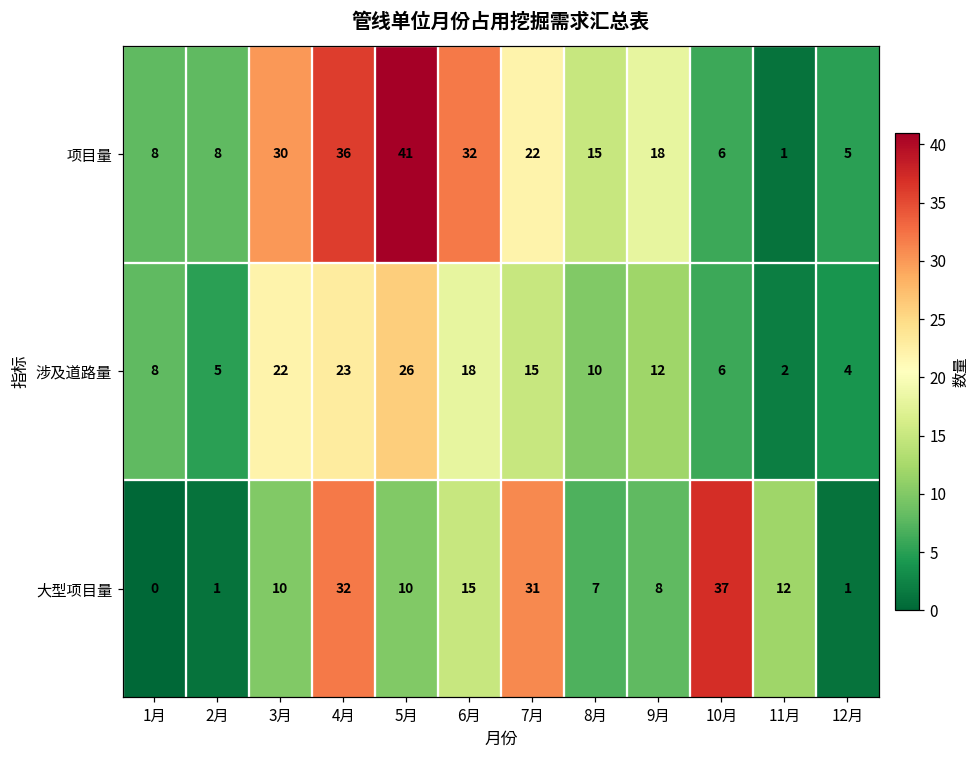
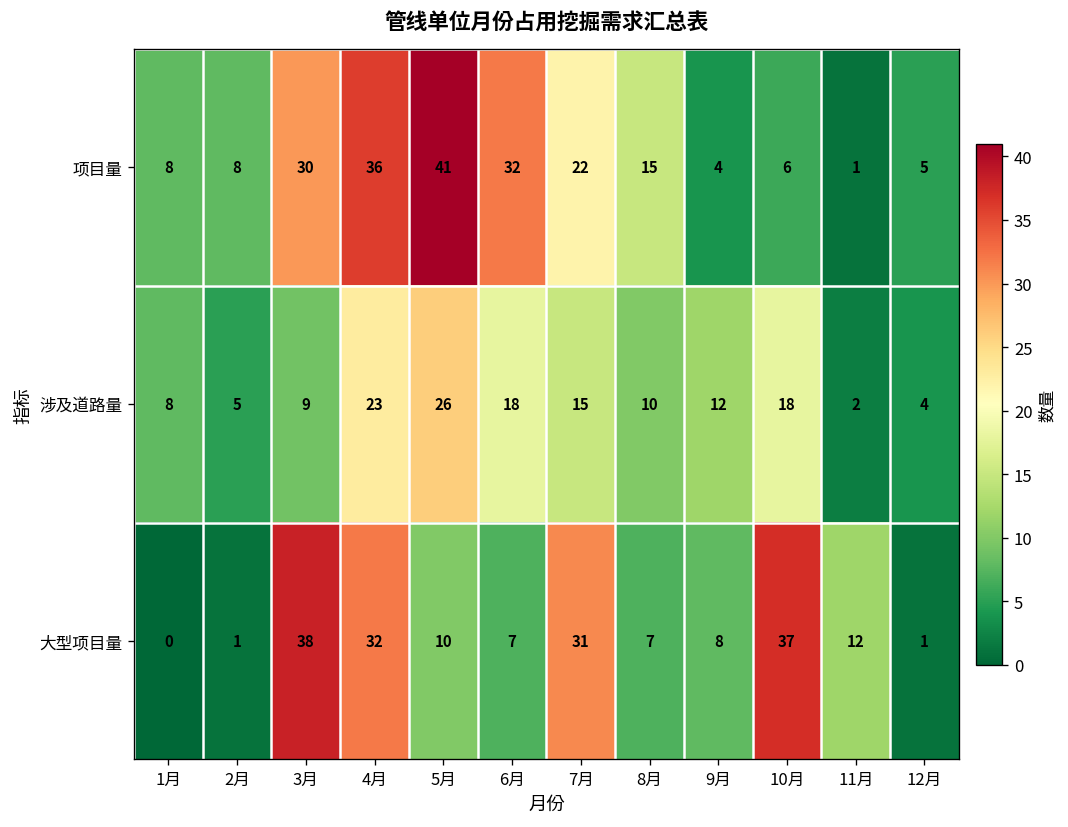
项目量, 9月: 18 -> 4
涉及道路量, 3月: 22 -> 9
涉及道路量, 10月: 6 -> 18
大型项目量, 3月: 10 -> 38
大型项目量, 6月: 15 -> 7
